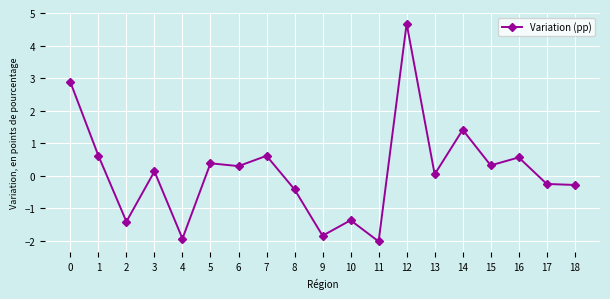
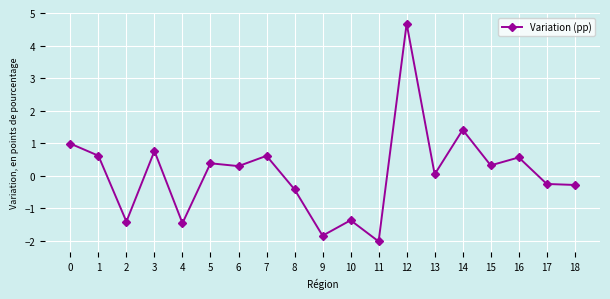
0: 2.9 -> 1.0
3: 0.1 -> 0.8
4: -1.9 -> -1.5
